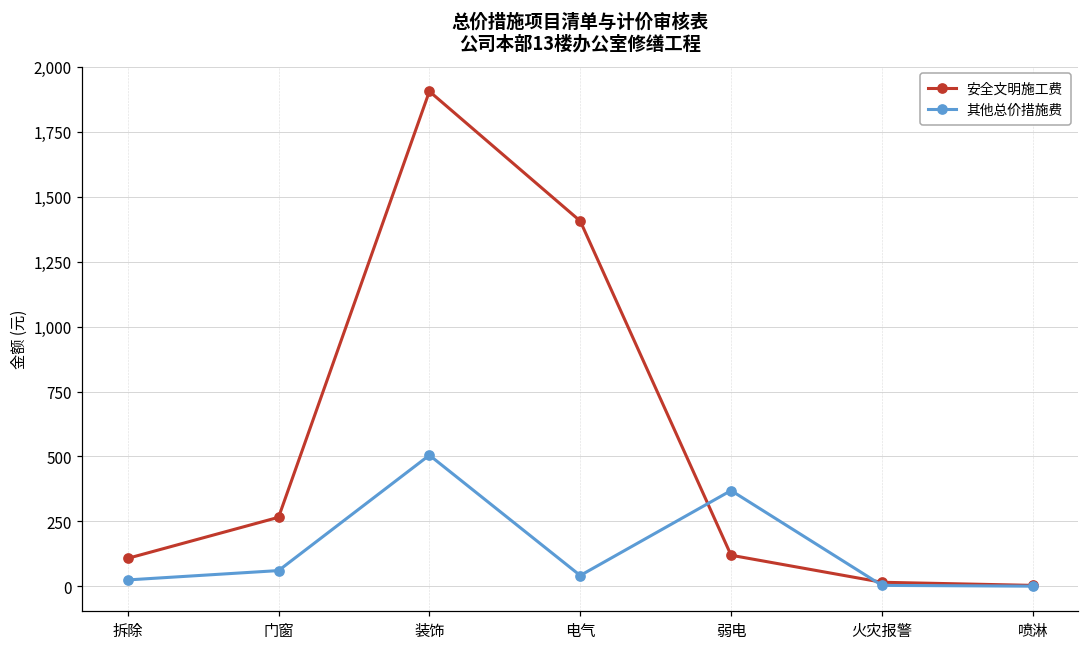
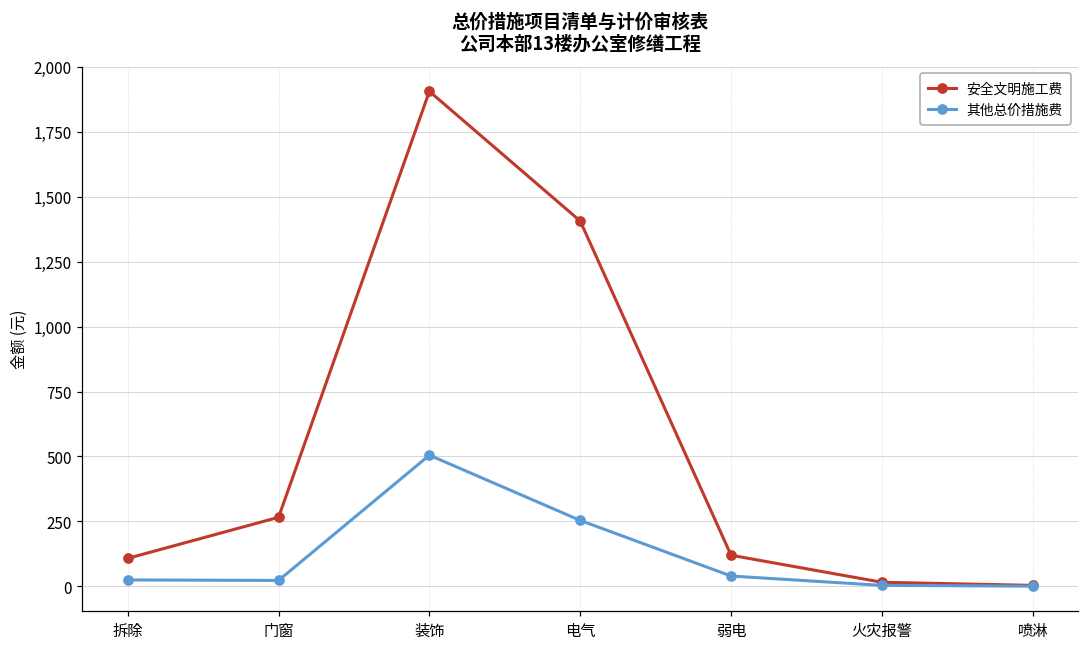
其他总价措施费, 门窗: 60 -> 20
其他总价措施费, 电气: 40 -> 250
其他总价措施费, 弱电: 370 -> 40
